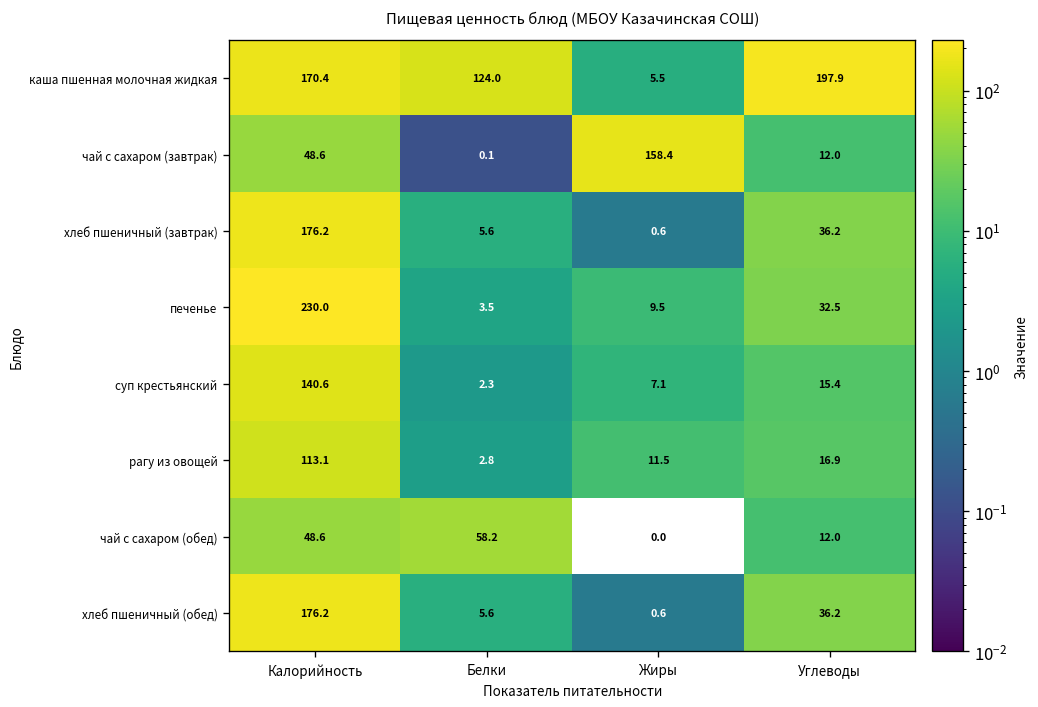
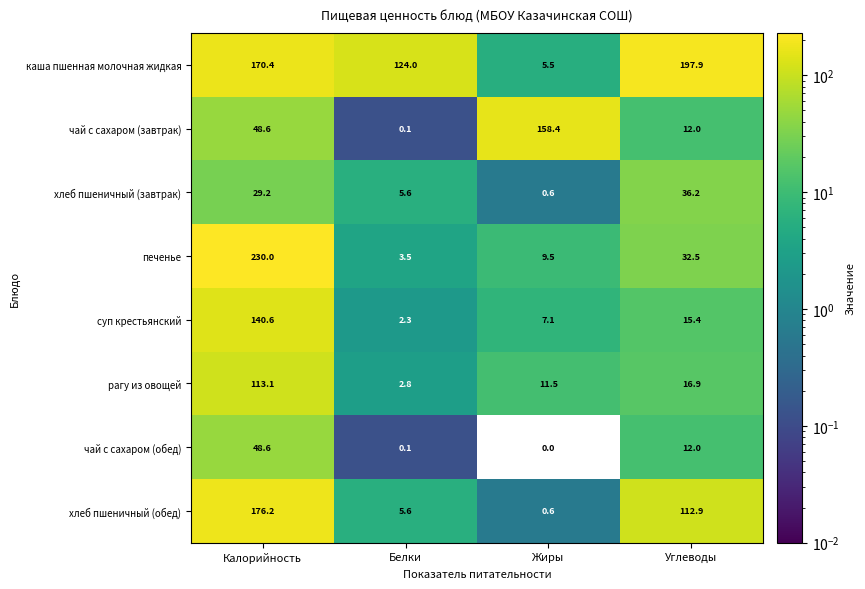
хлеб пшеничный (завтрак), Калорийность: 176.2 -> 29.2
чай с сахаром (обед), Белки: 58.2 -> 0.1
хлеб пшеничный (обед), Углеводы: 36.2 -> 112.9
